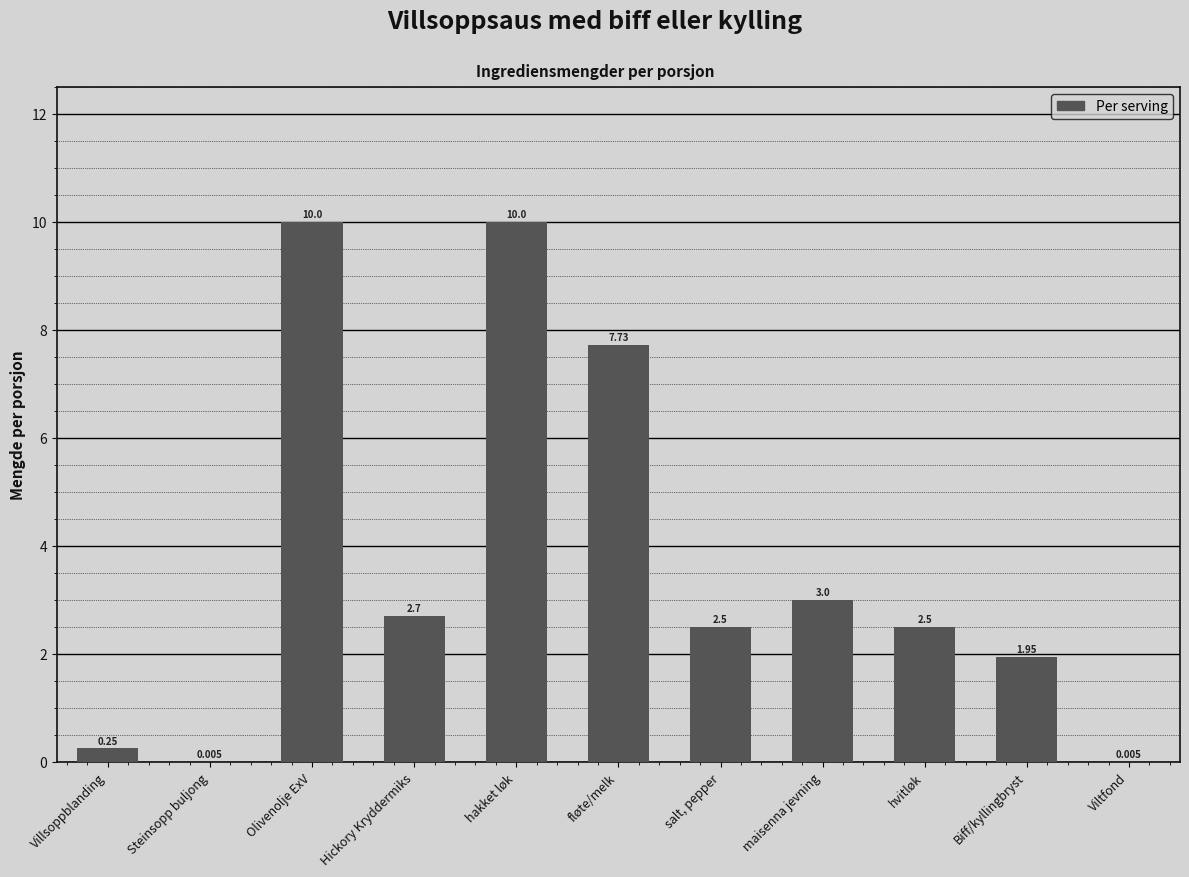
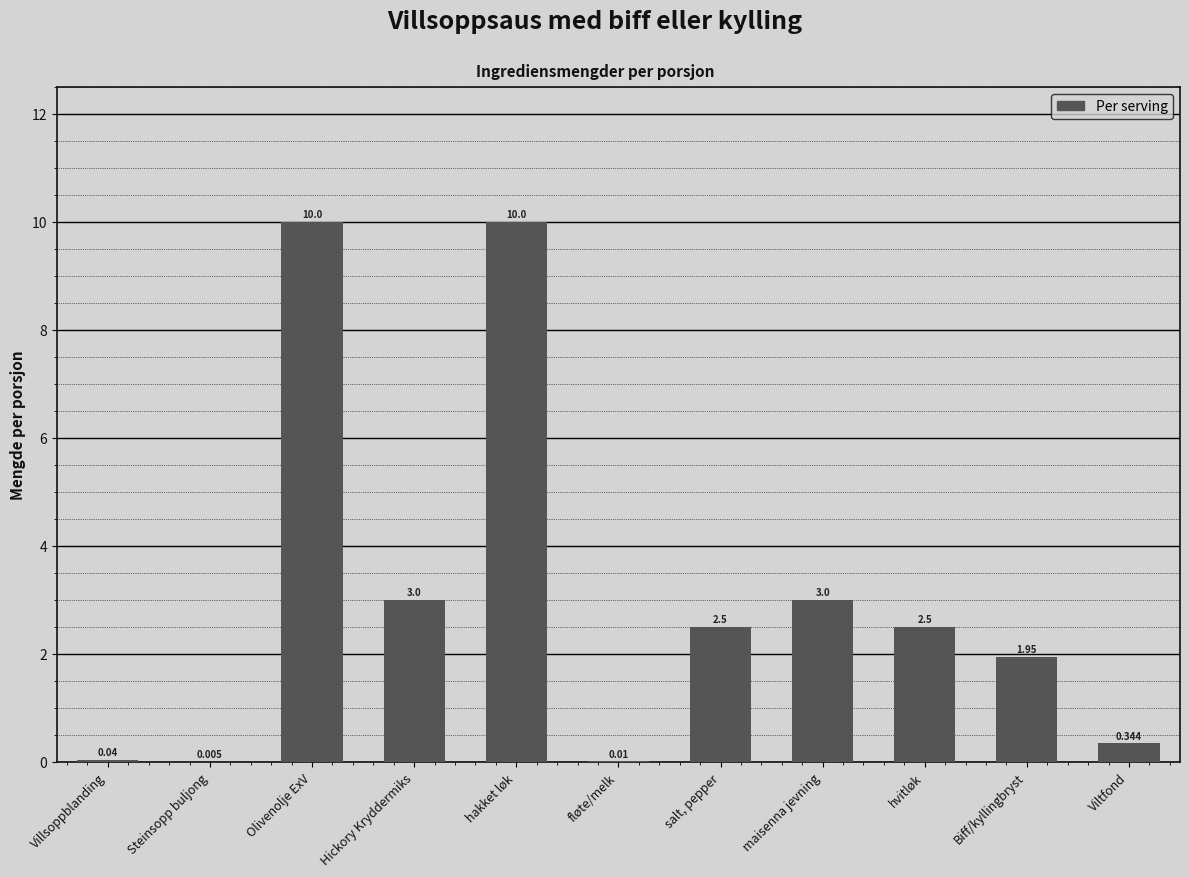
Villsoppblanding: 0.25 -> 0.04
Hickory Kryddermiks: 2.7 -> 3.0
fløte/melk: 7.73 -> 0.01
Viltfond: 0.005 -> 0.344
